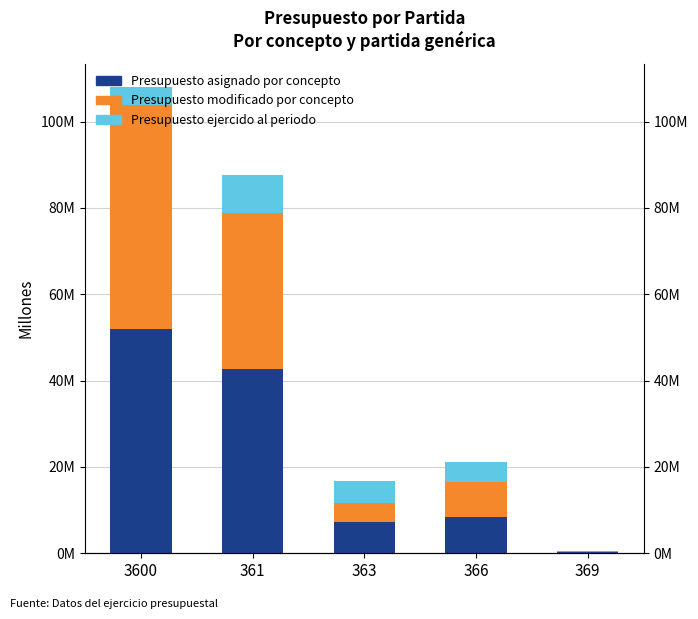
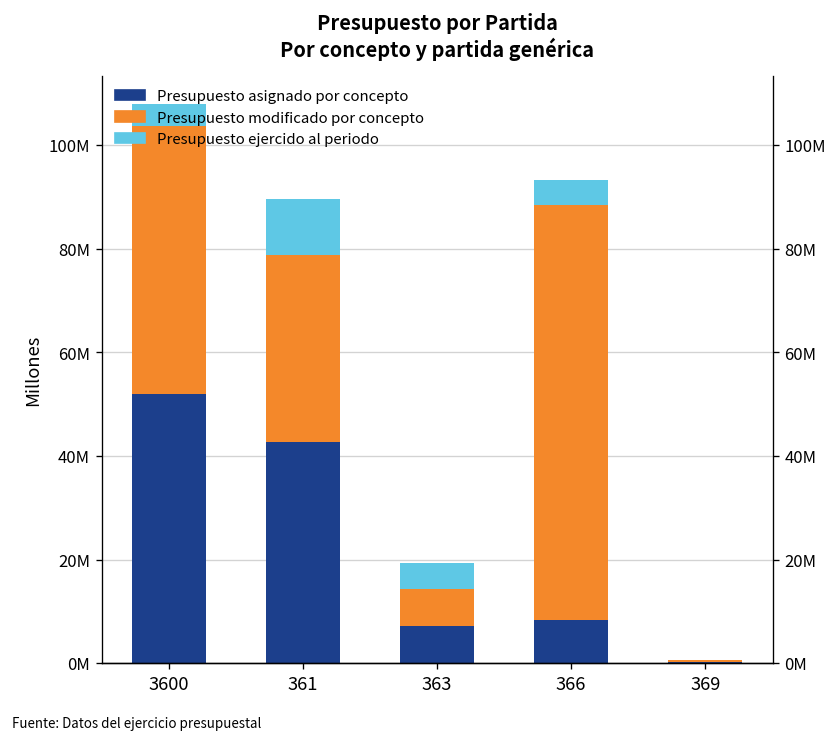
Presupuesto ejercido al periodo, 361: 9000000 -> 11000000
Presupuesto modificado por concepto, 363: 4000000 -> 7000000
Presupuesto modificado por concepto, 366: 8000000 -> 80000000
